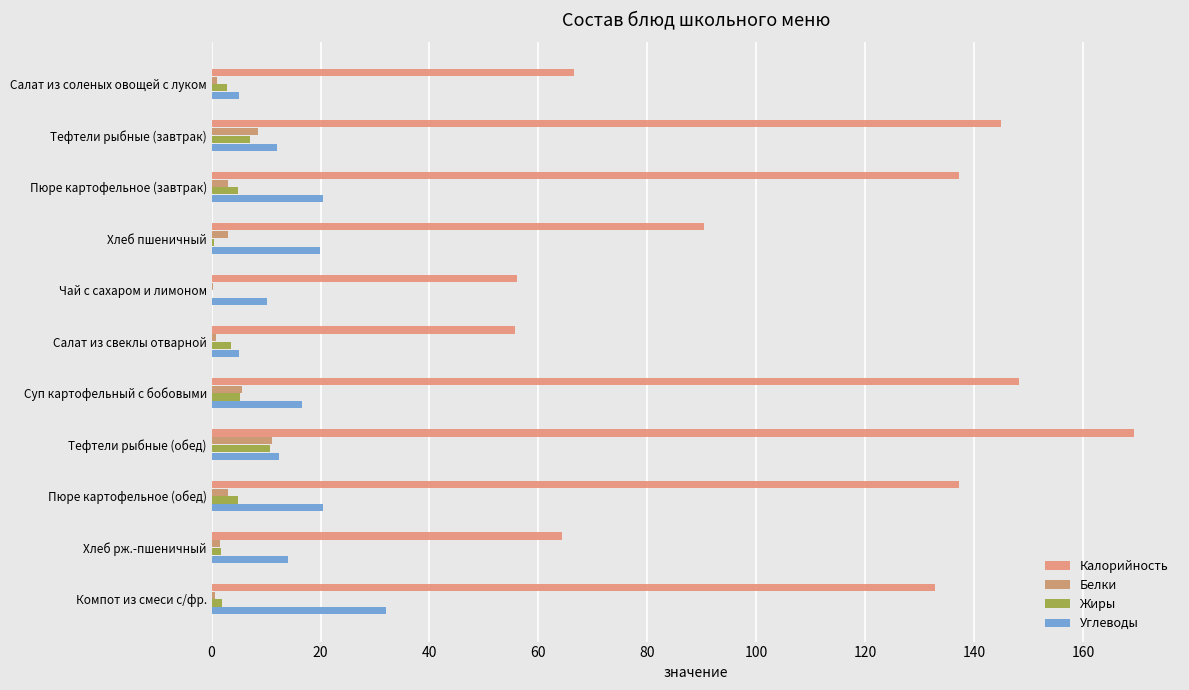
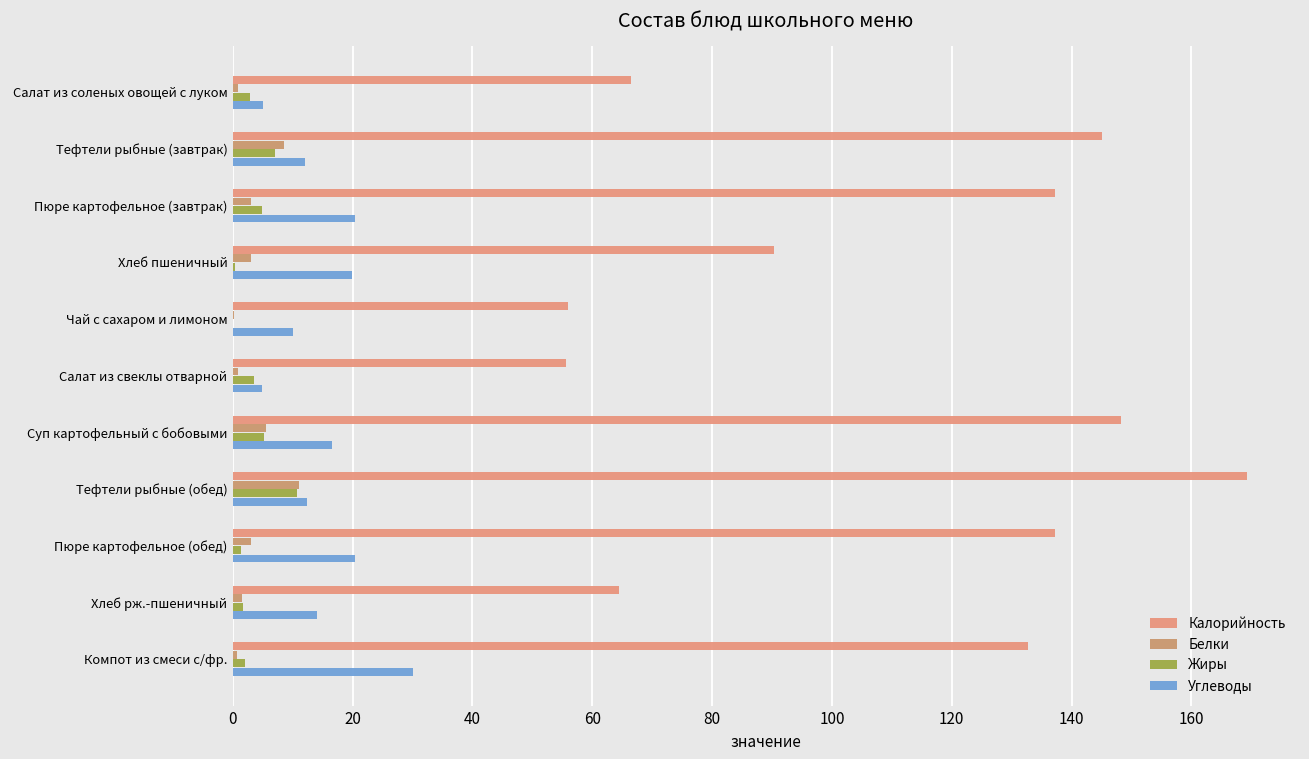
Жиры, Пюре картофельное (обед): 5 -> 1
Углеводы, Компот из смеси с/фр.: 32 -> 30
